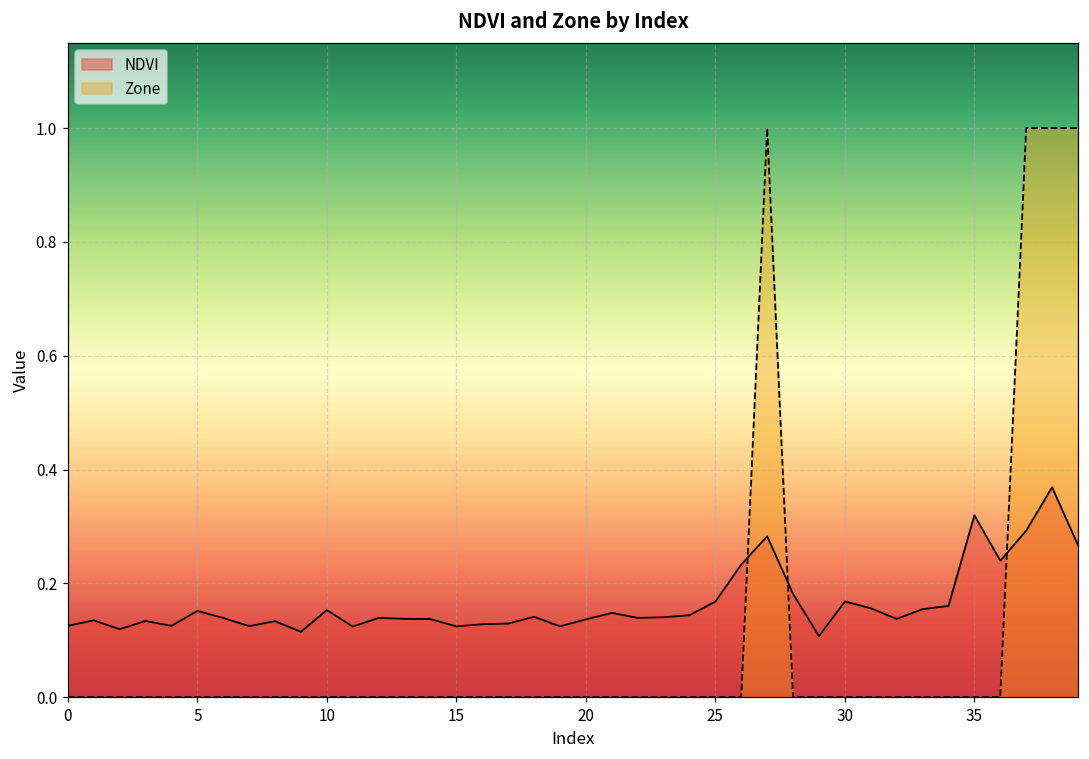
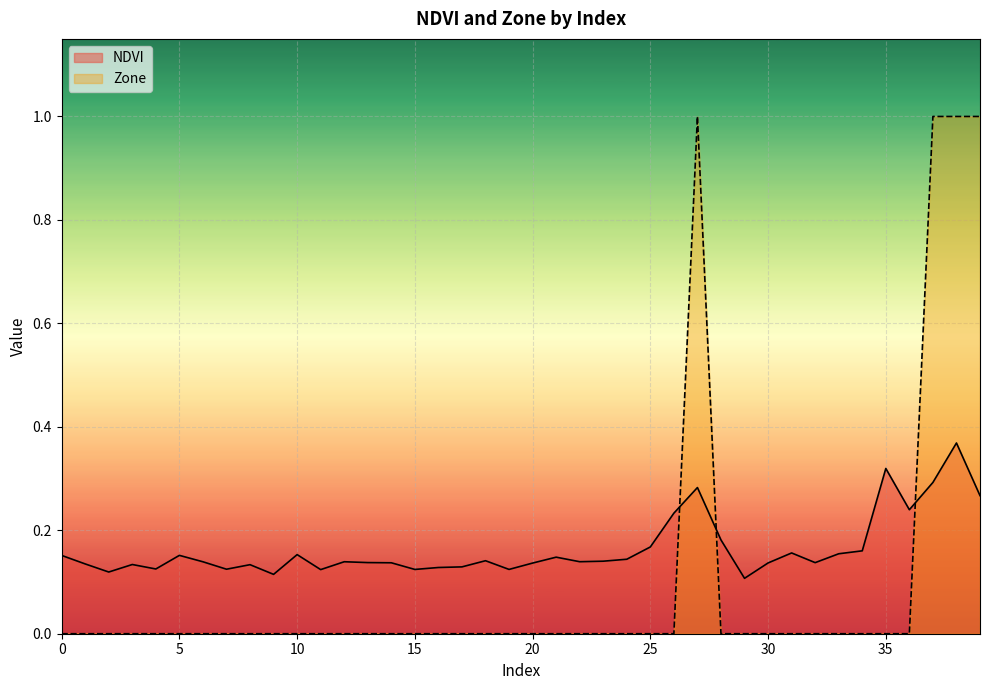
NDVI, 0: 0.13 -> 0.15
NDVI, 30: 0.17 -> 0.14
